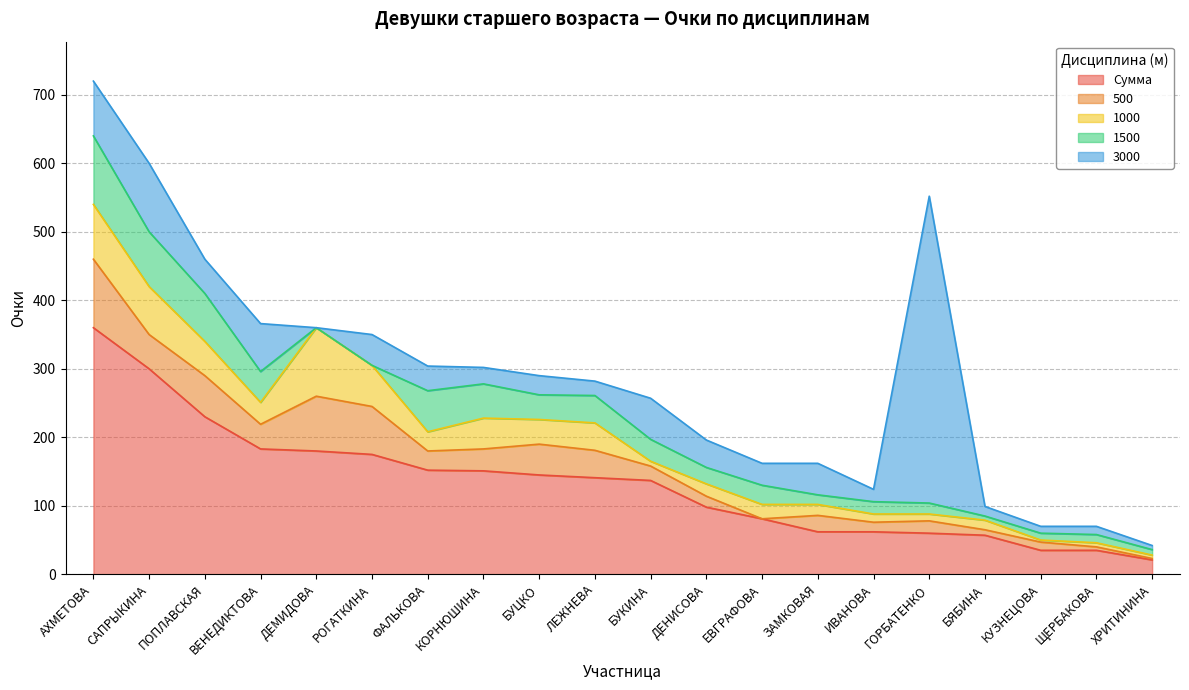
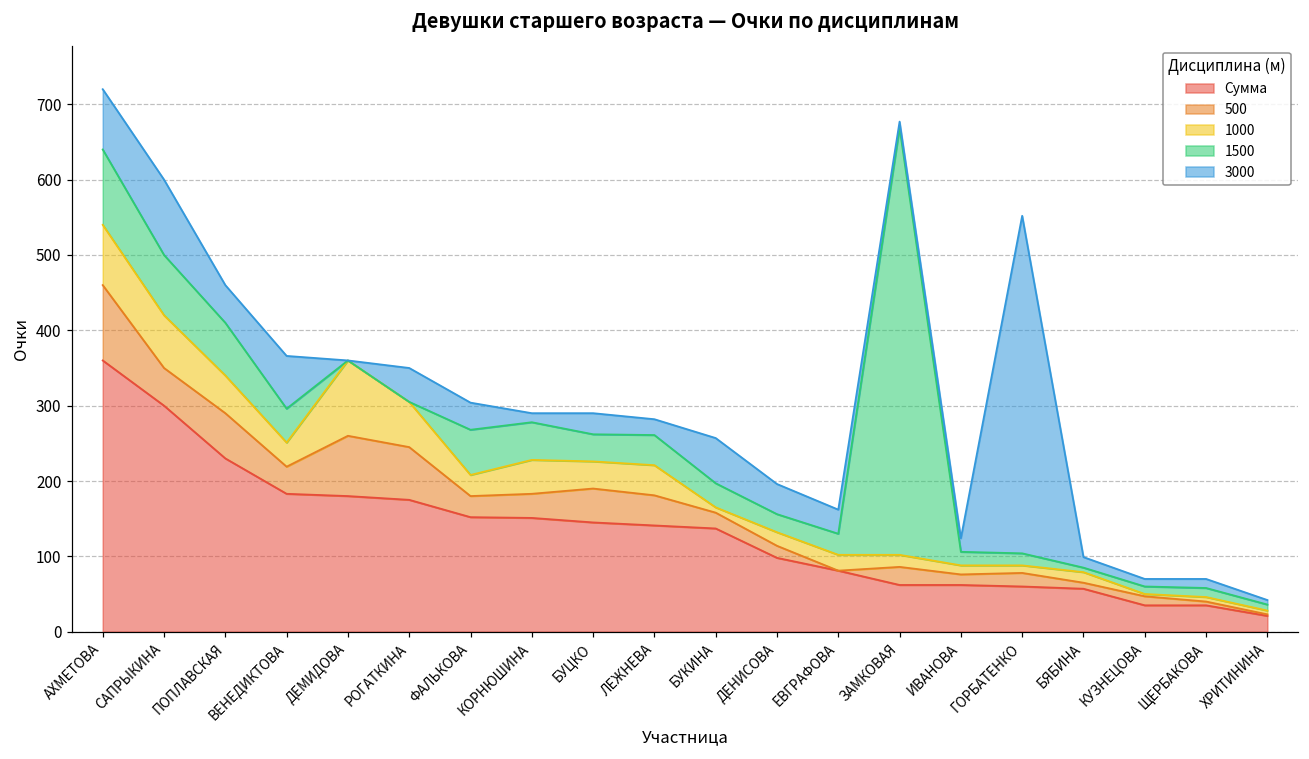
3000, КОРНЮШИНА: 20 -> 10
1500, ЗАМКОВАЯ: 10 -> 570
3000, ЗАМКОВАЯ: 50 -> 10
